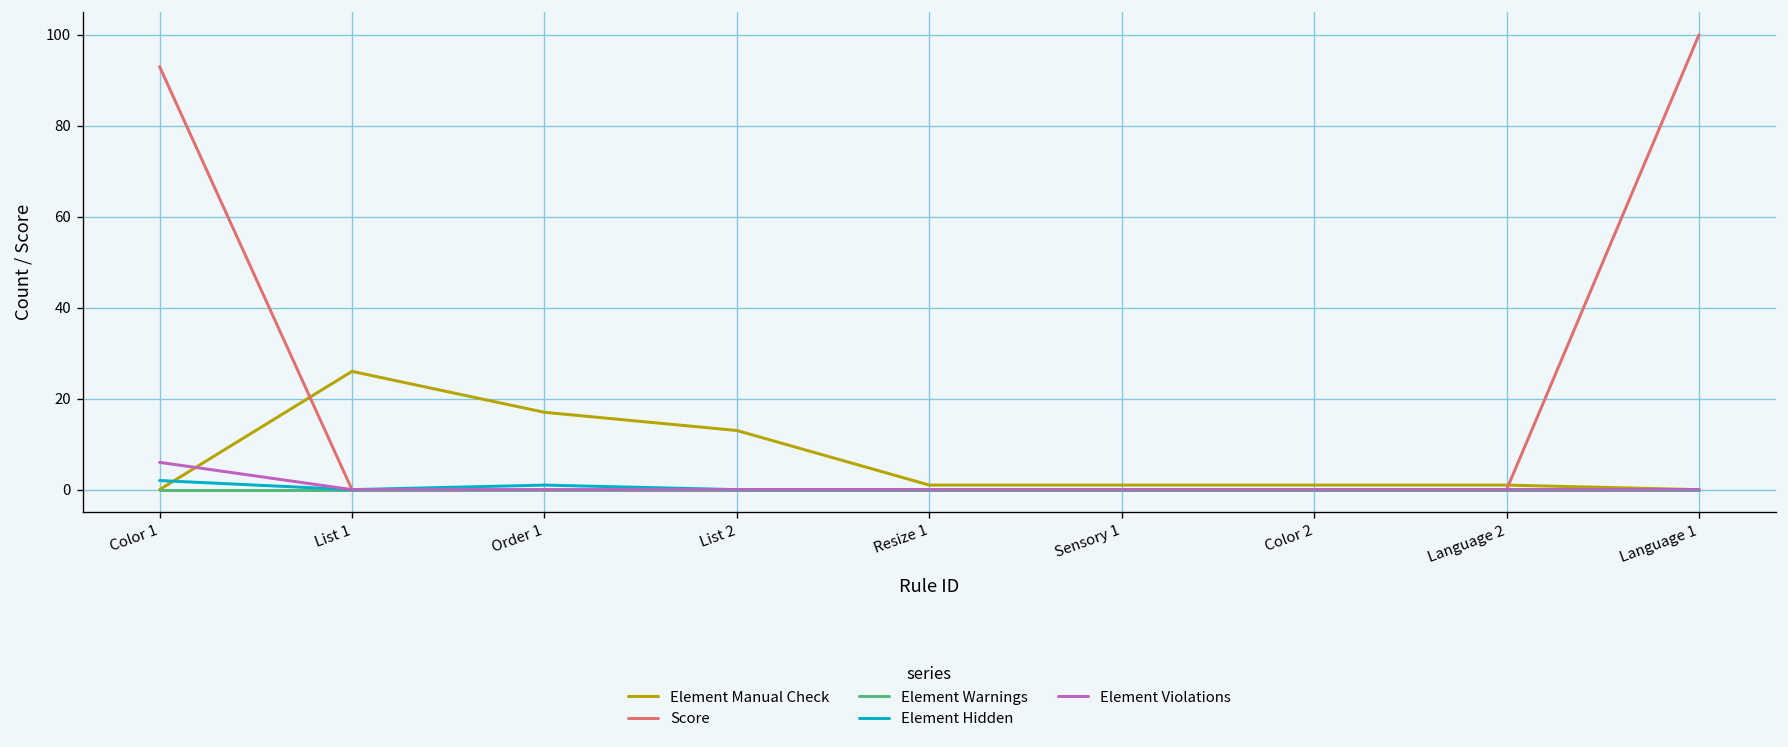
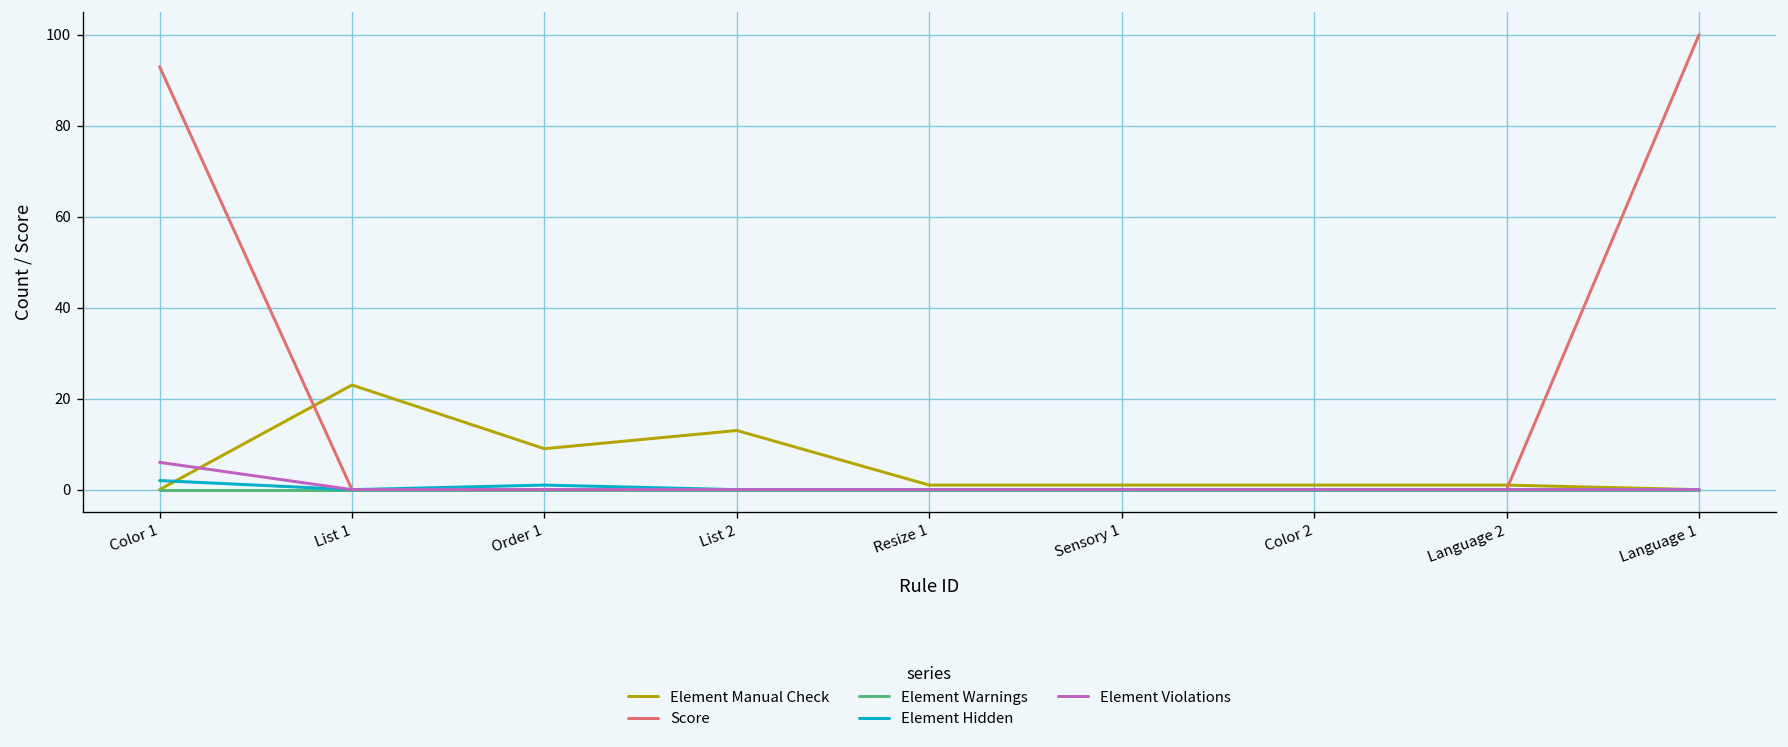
Element Manual Check, List 1: 26 -> 23
Element Manual Check, Order 1: 17 -> 9
